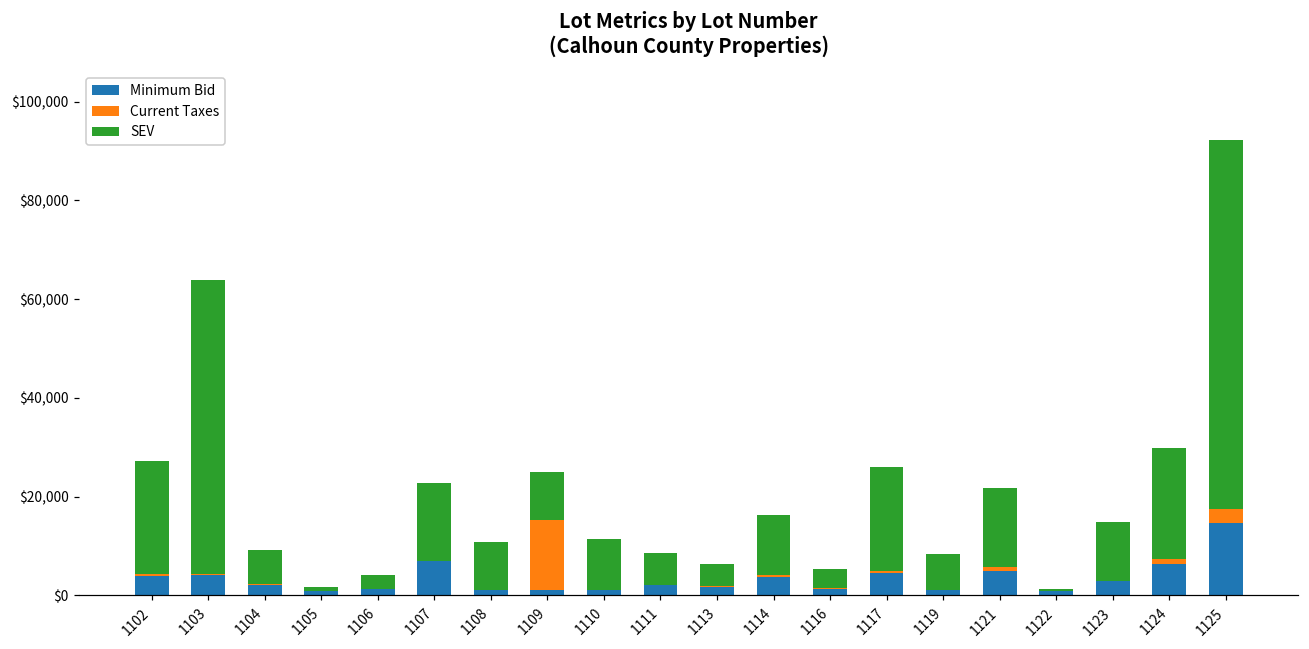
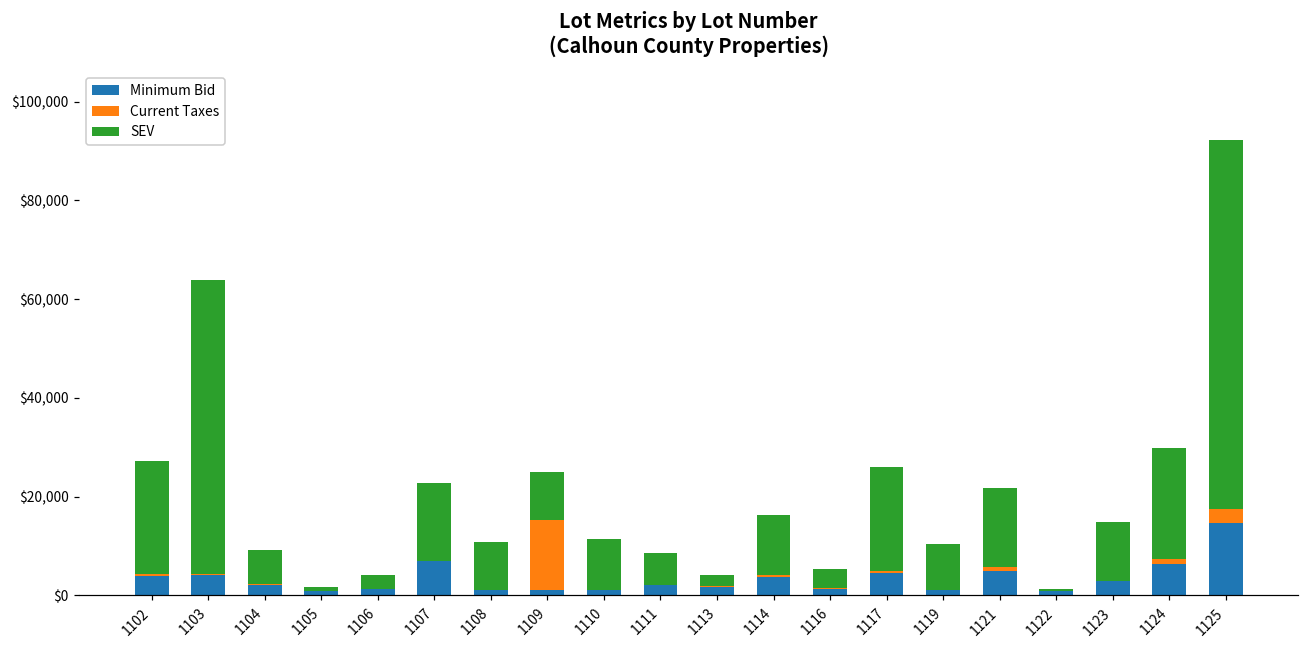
SEV, 1113: $4,000 -> $2,000
SEV, 1119: $7,000 -> $10,000
